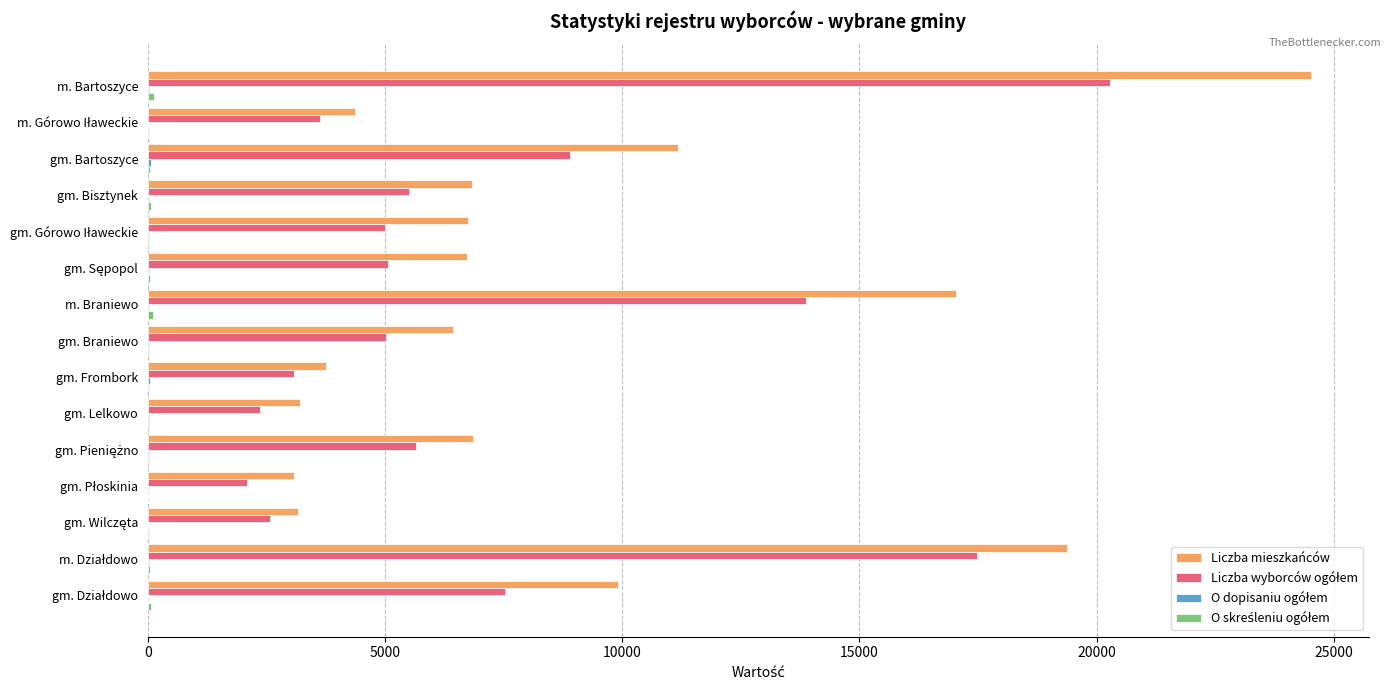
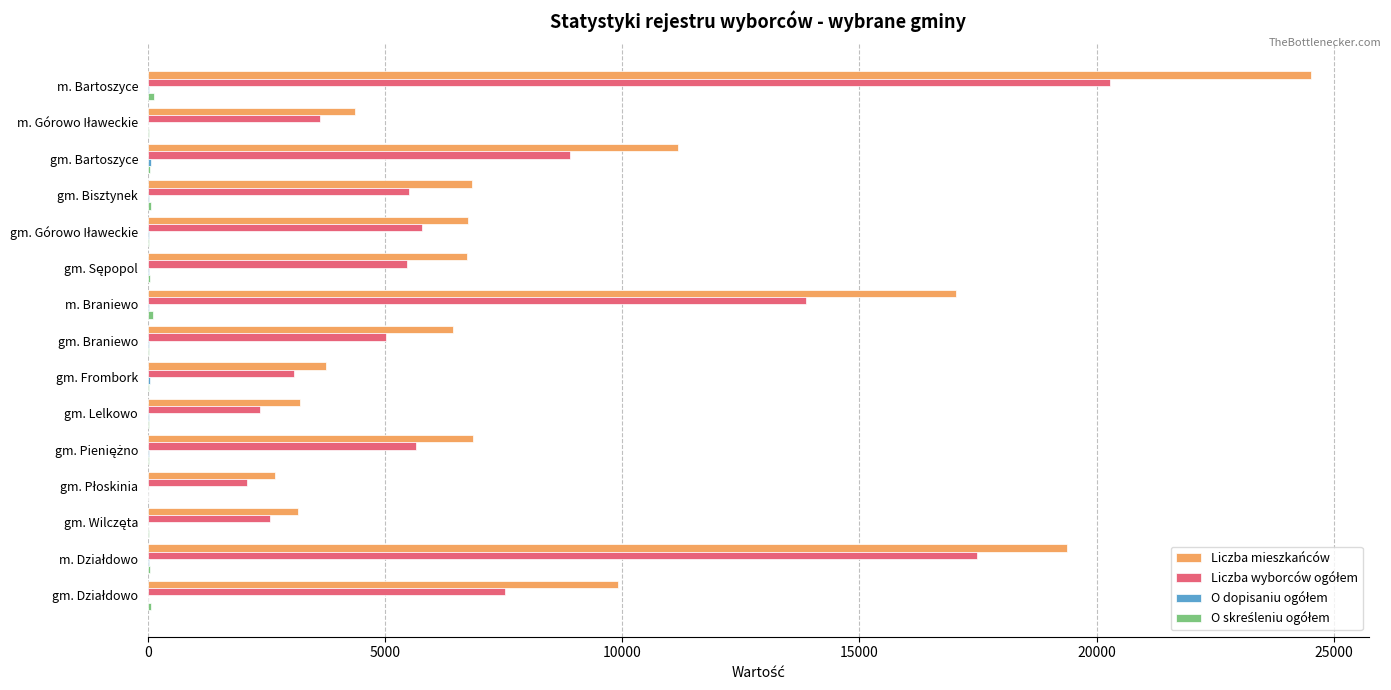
Liczba wyborców ogółem, gm. Górowo Iławeckie: 5000 -> 5800
Liczba wyborców ogółem, gm. Sępopol: 5100 -> 5500
Liczba mieszkańców, gm. Płoskinia: 3100 -> 2700
